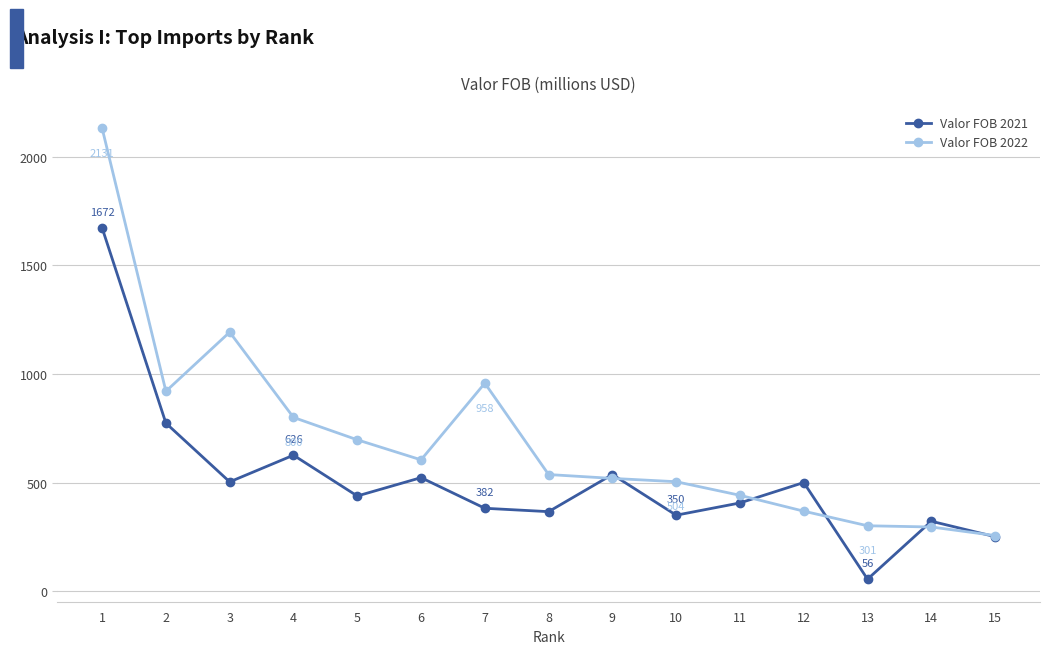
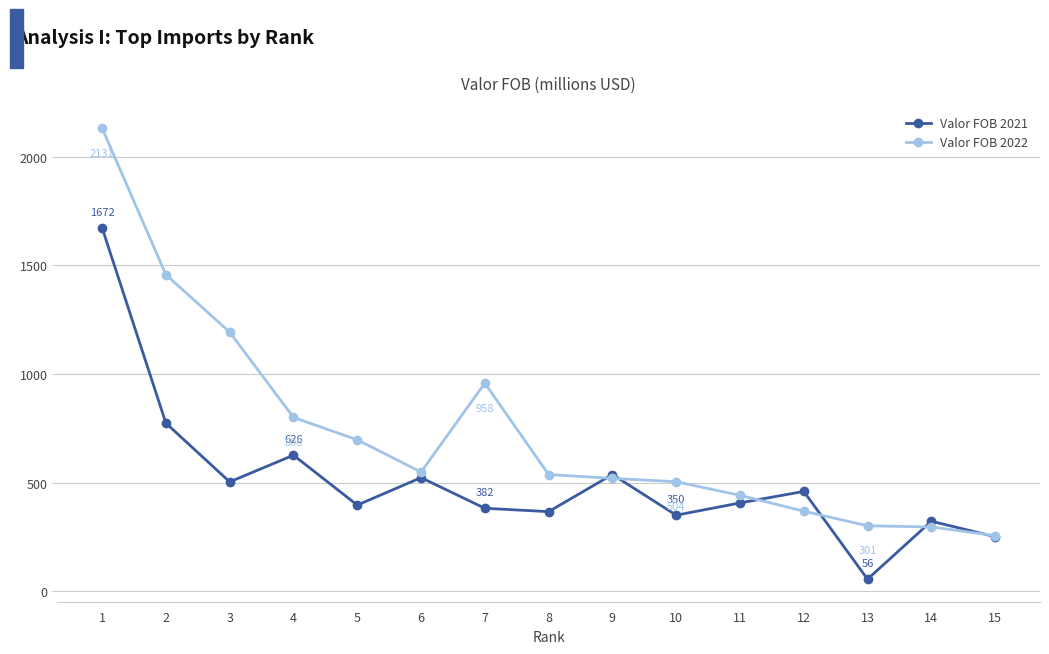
Valor FOB 2022, 2: 920 -> 1460
Valor FOB 2021, 5: 440 -> 400
Valor FOB 2022, 6: 600 -> 550
Valor FOB 2021, 12: 500 -> 460
